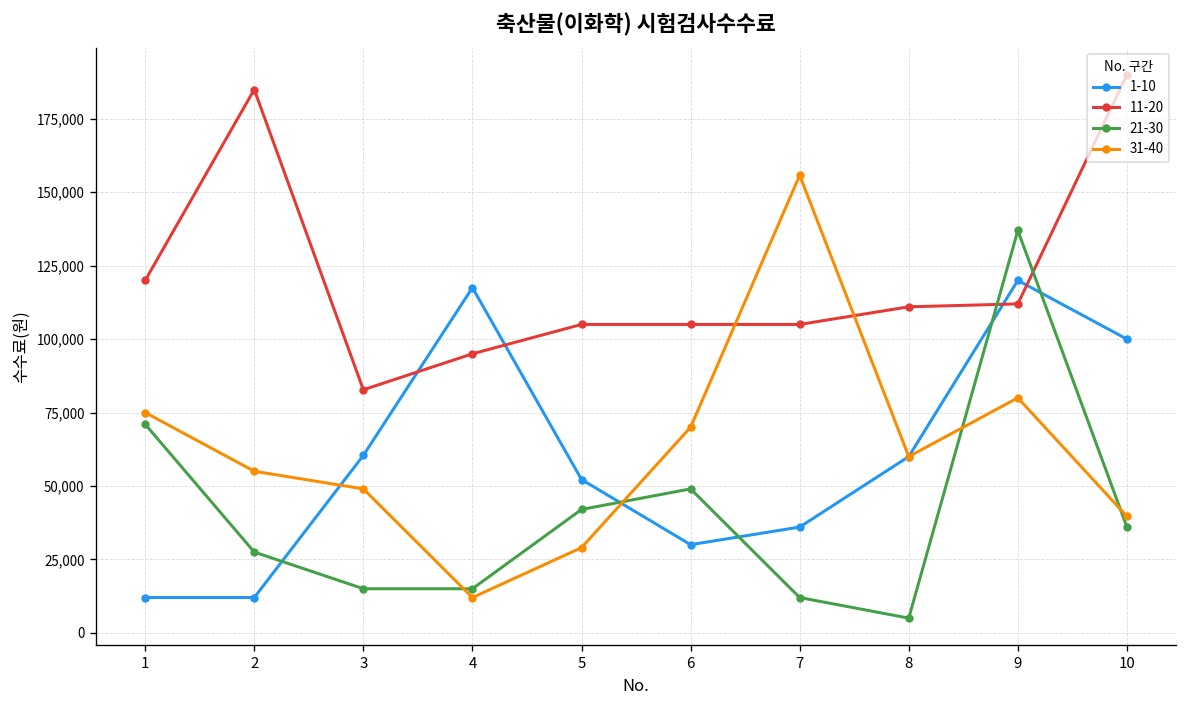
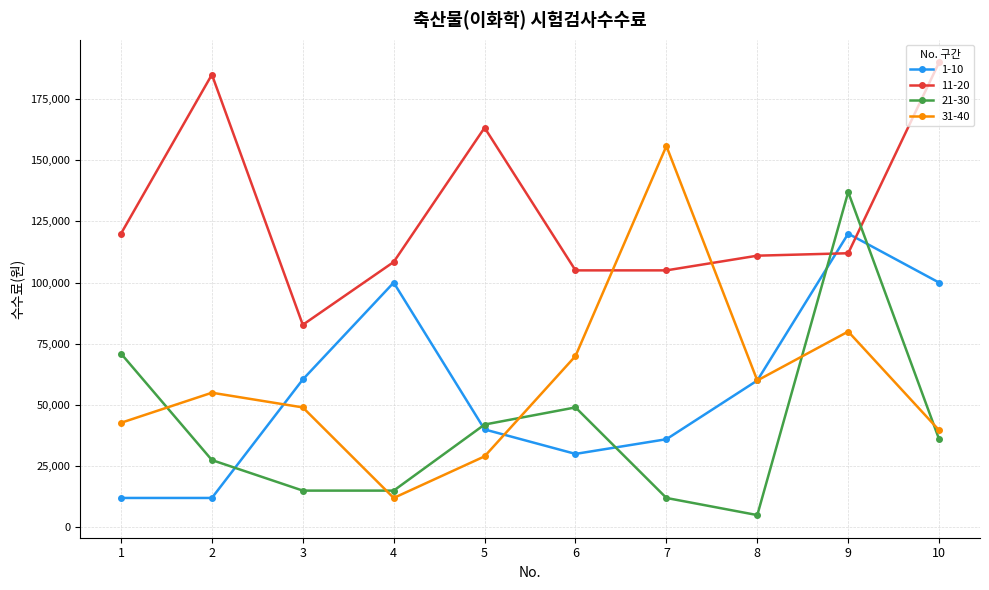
31-40, 1: 75,000 -> 43,000
1-10, 4: 118,000 -> 100,000
11-20, 4: 95,000 -> 108,000
1-10, 5: 52,000 -> 40,000
11-20, 5: 105,000 -> 163,000
